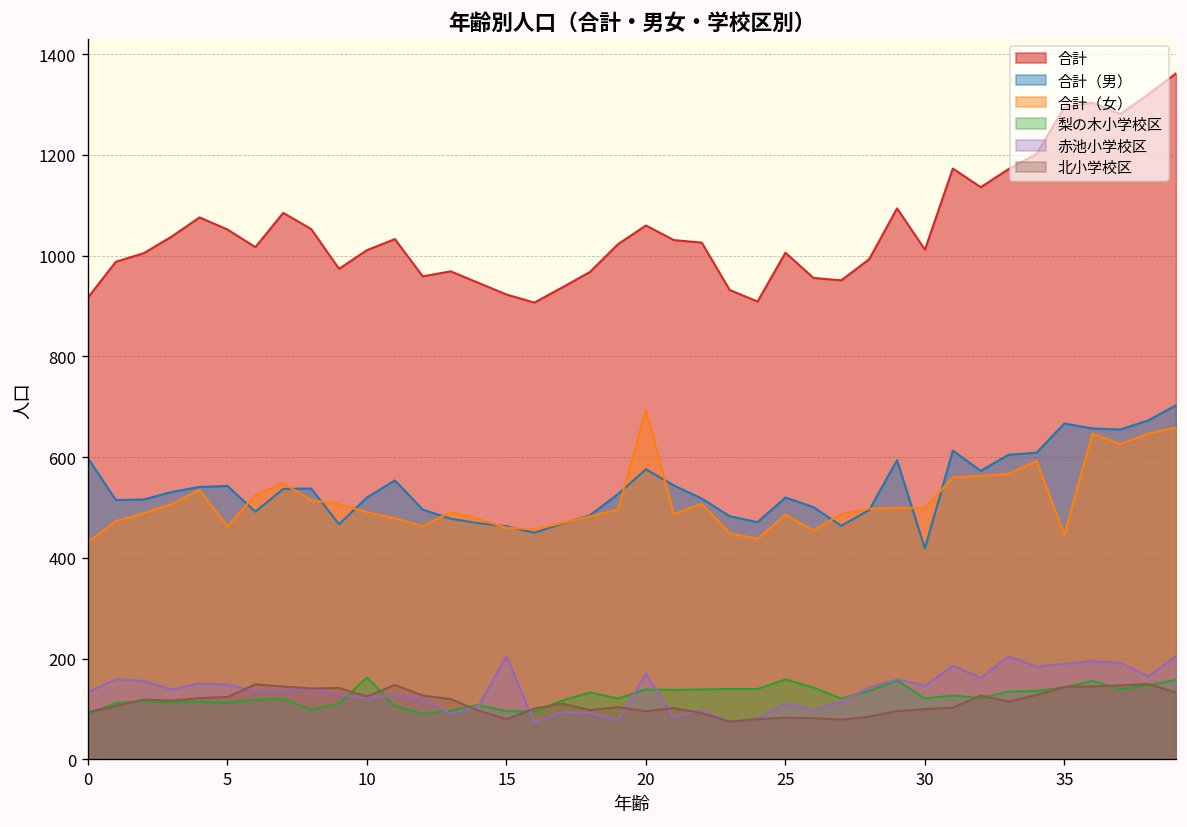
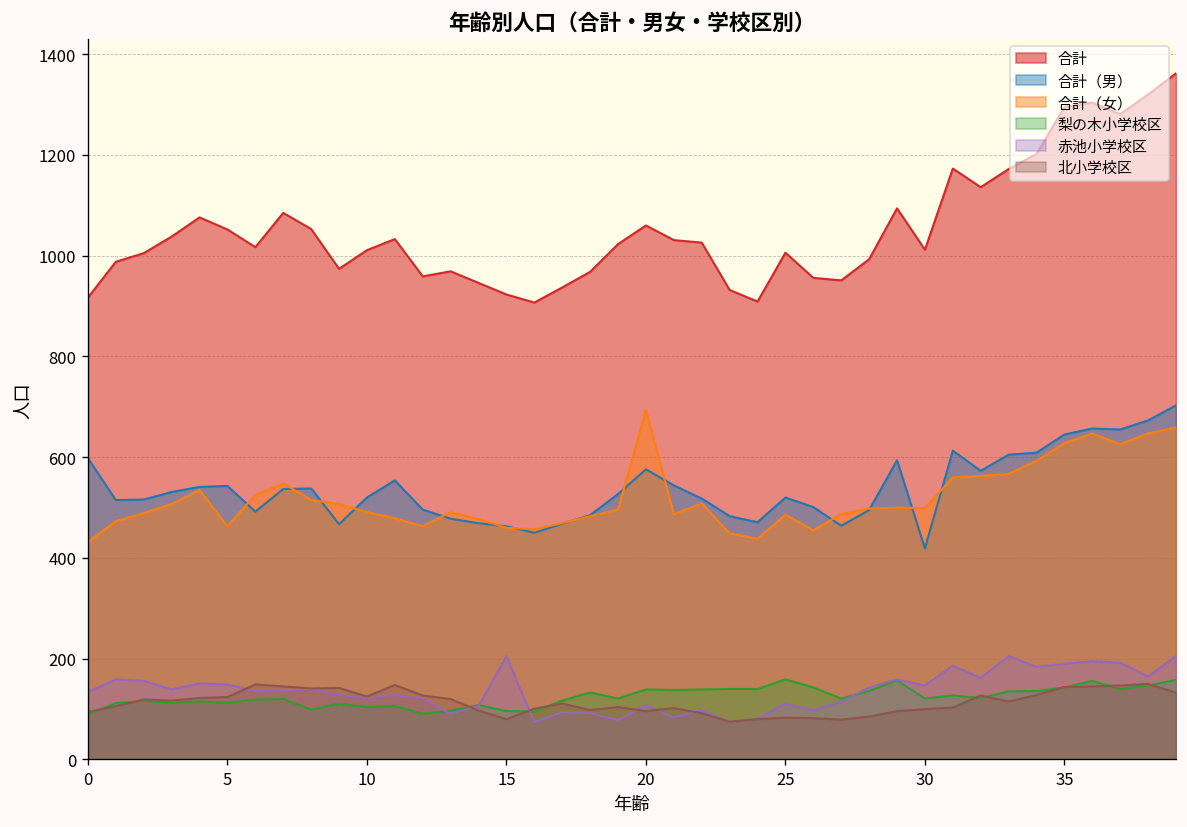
梨の木小学校区, 10: 160 -> 100
赤池小学校区, 20: 170 -> 110
合計（男）, 35: 670 -> 650
合計（女）, 35: 450 -> 630
